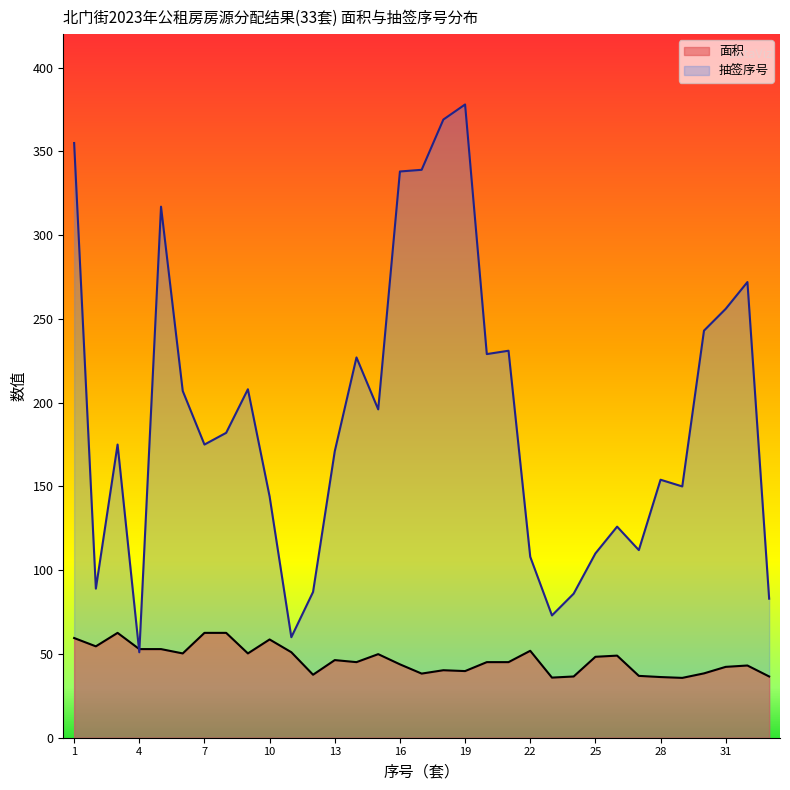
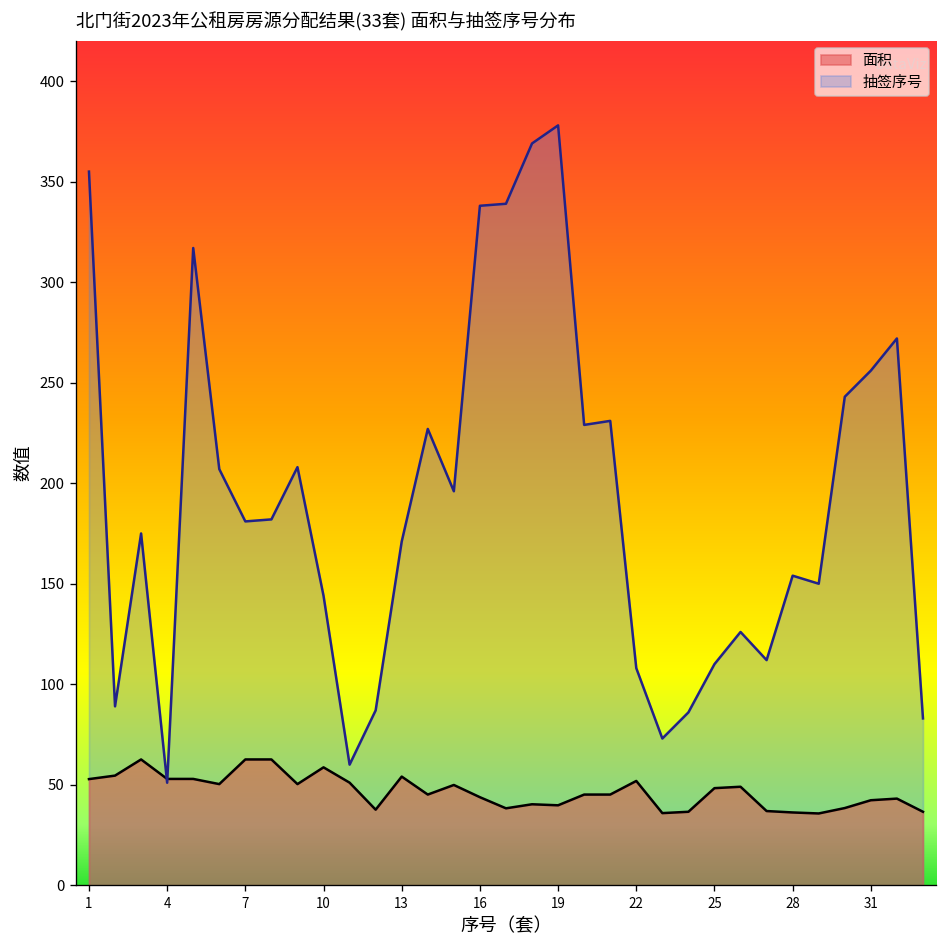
面积, 1: 60 -> 53
抽签序号, 7: 175 -> 181
面积, 13: 46 -> 54
